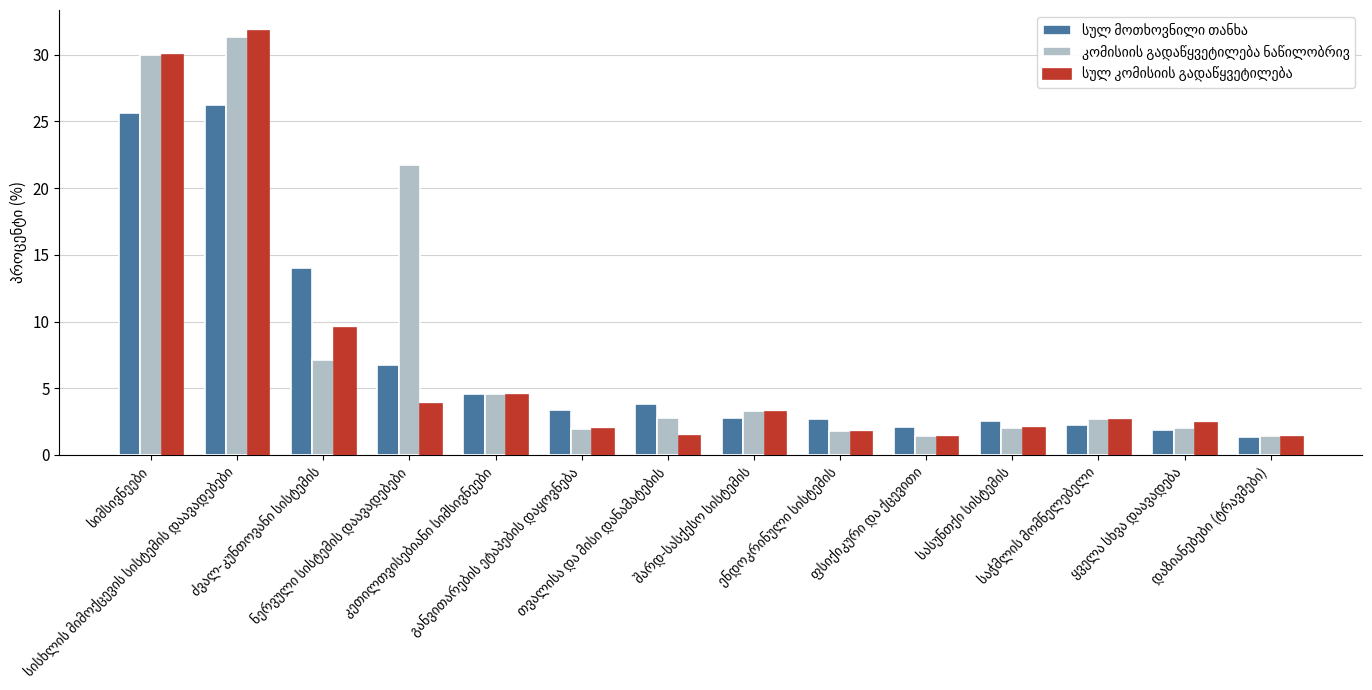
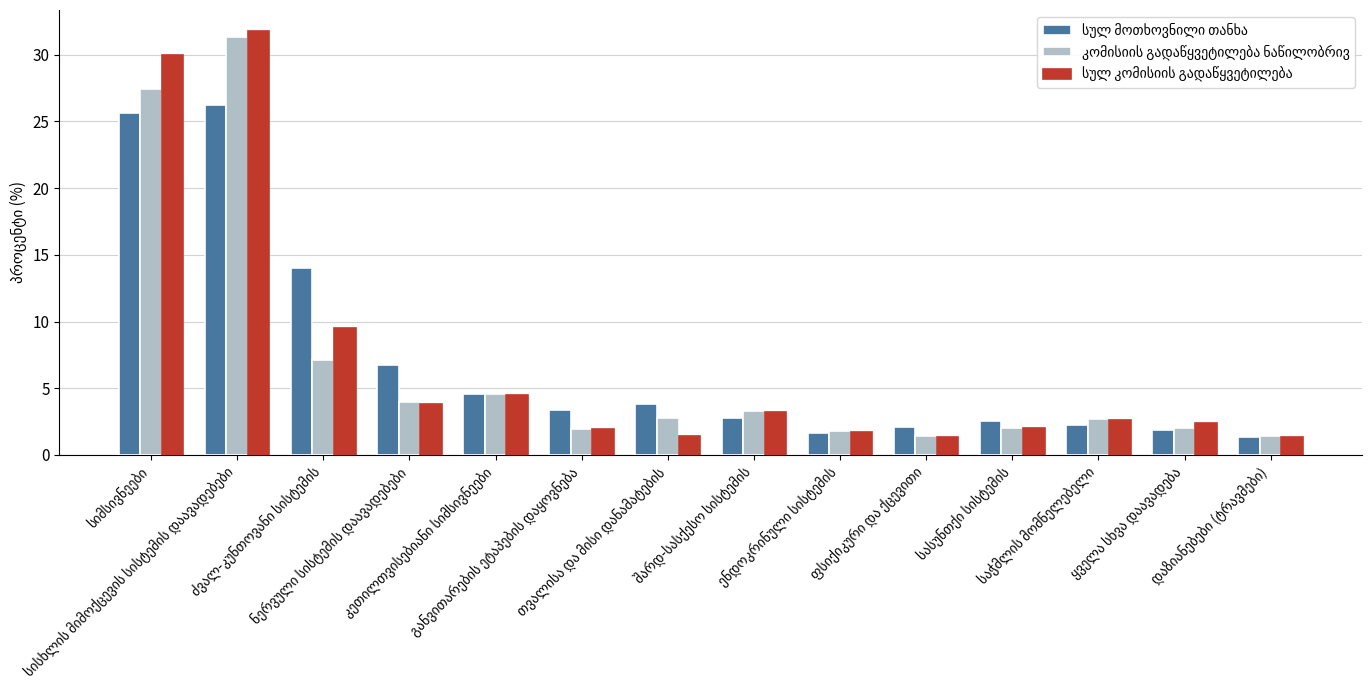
კომისიის გადაწყვეტილება ნაწილობრივ, სიმსივნეები: 30.0 -> 27.4
კომისიის გადაწყვეტილება ნაწილობრივ, ნერვული სისტემის დაავადებები: 21.7 -> 3.9
სულ მოთხოვნილი თანხა, ენდოკრინული სისტემის: 2.7 -> 1.6
